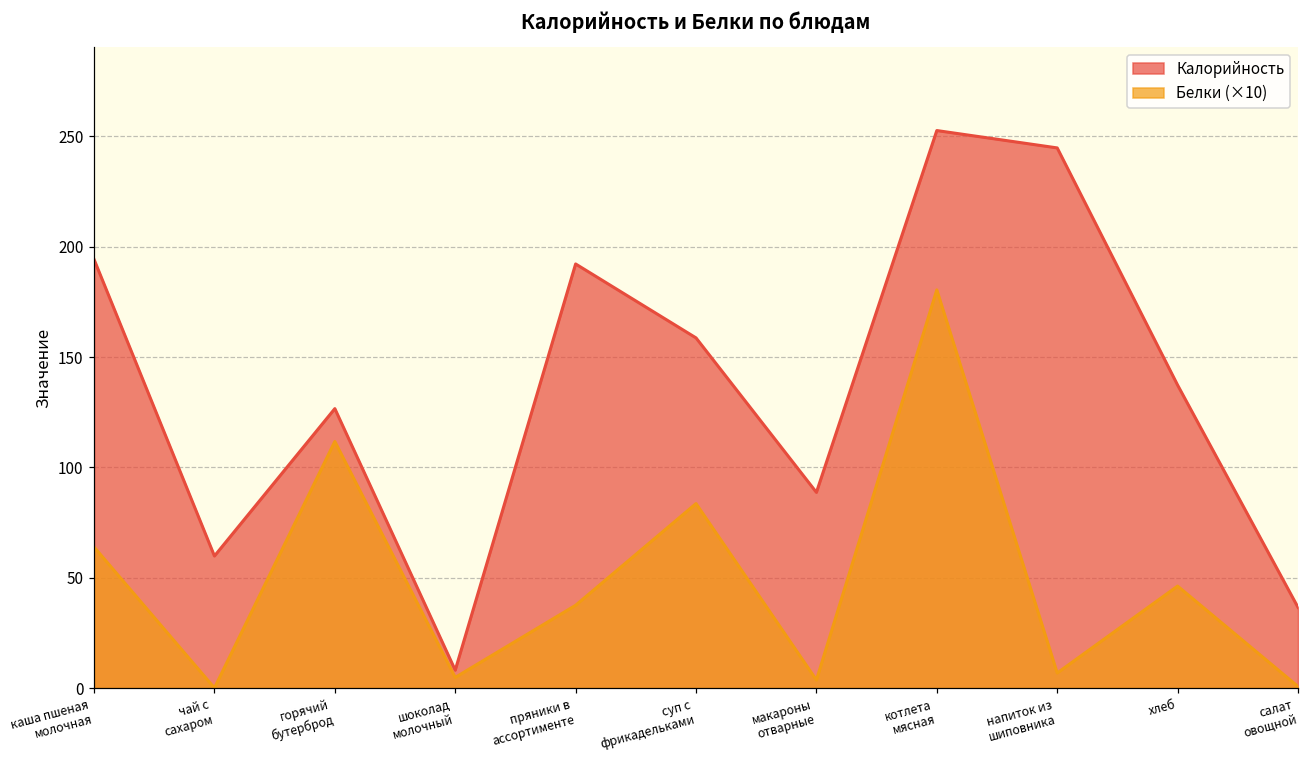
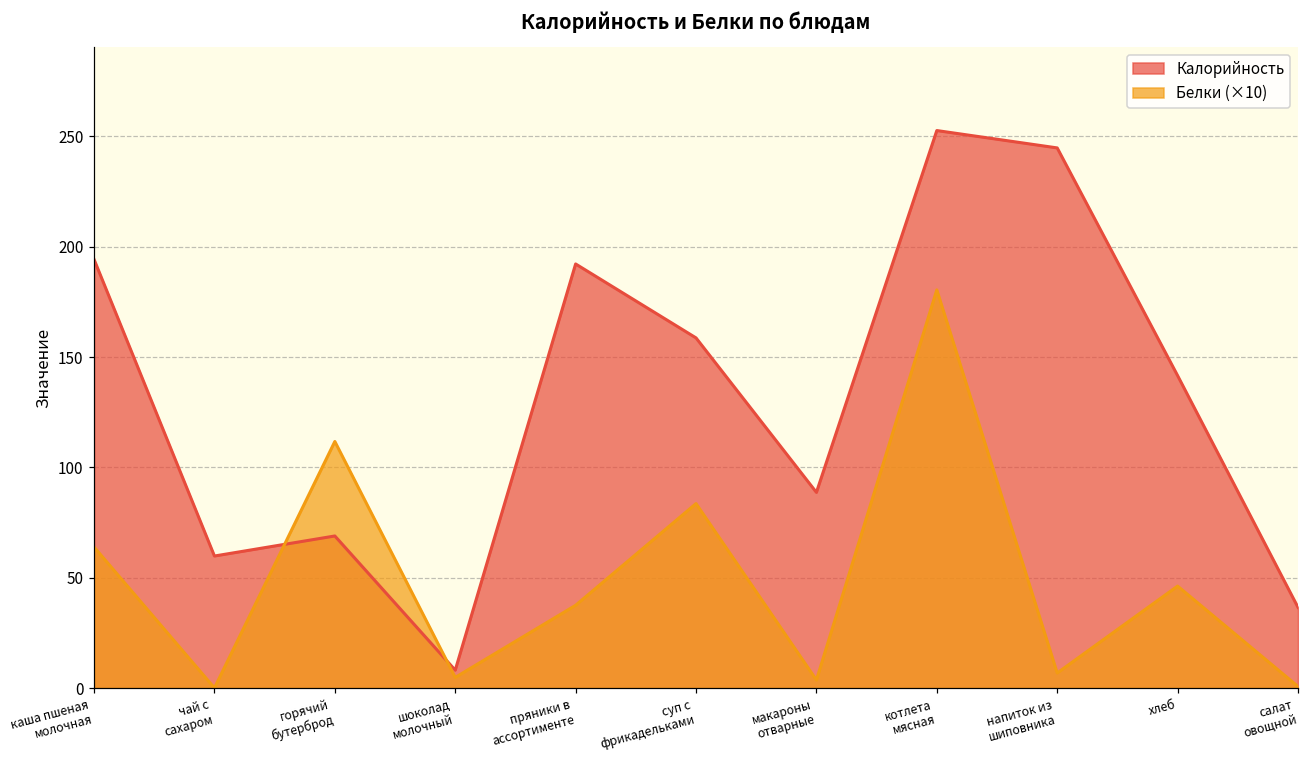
Калорийность, горячий бутерброд: 127 -> 69
Калорийность, хлеб: 137 -> 142
